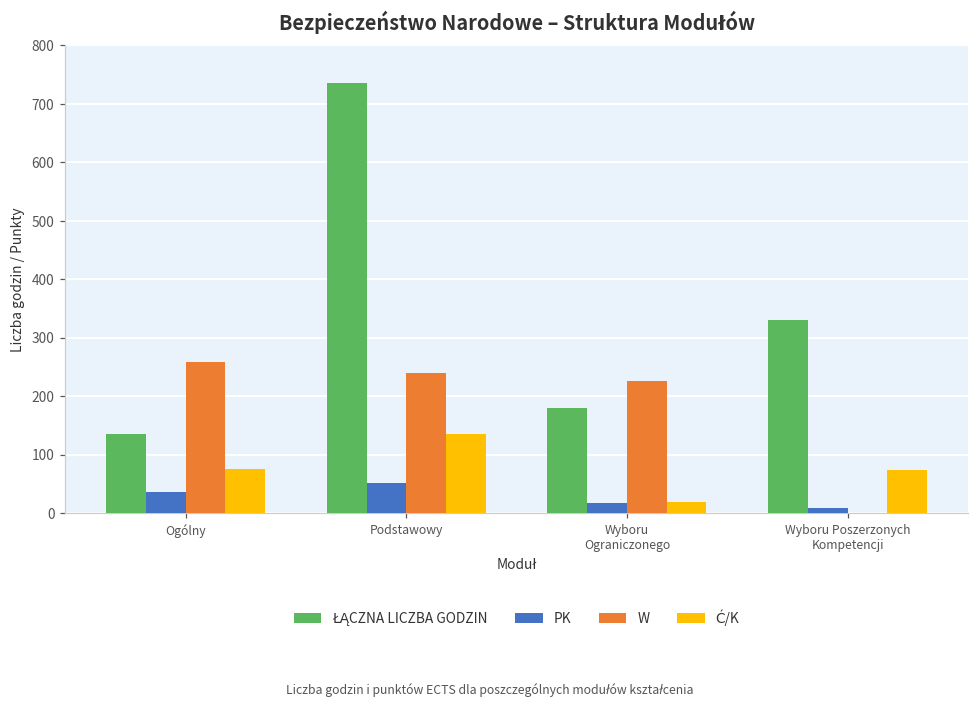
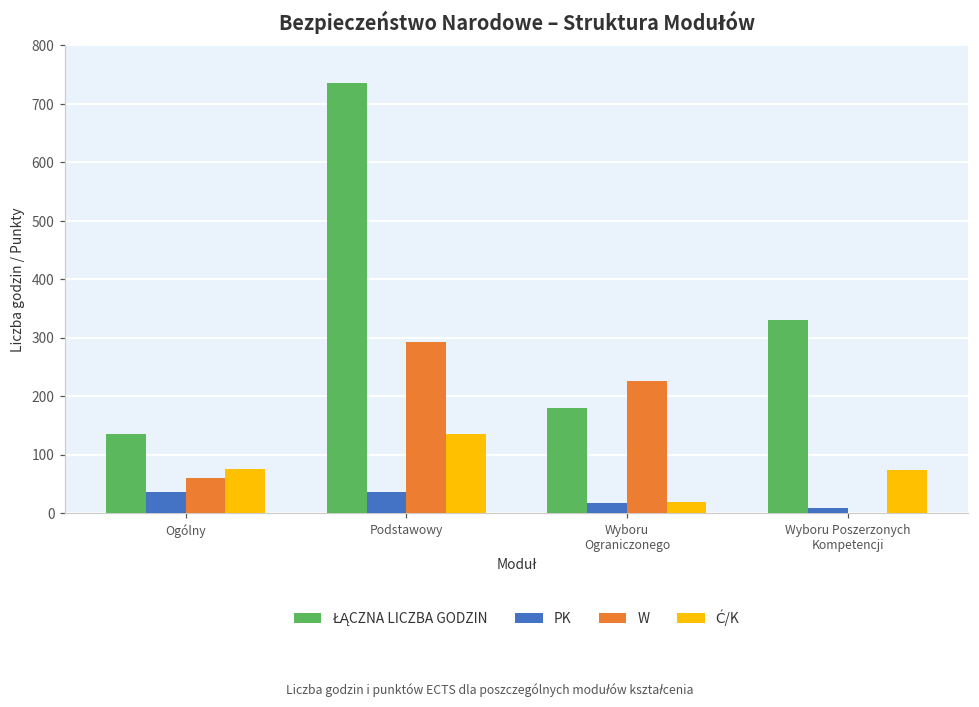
W, Ogólny: 260 -> 60
PK, Podstawowy: 50 -> 40
W, Podstawowy: 240 -> 290
